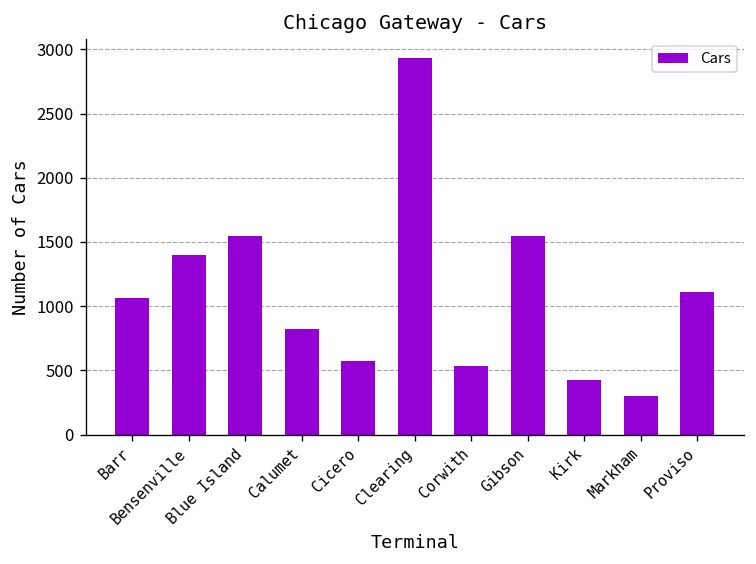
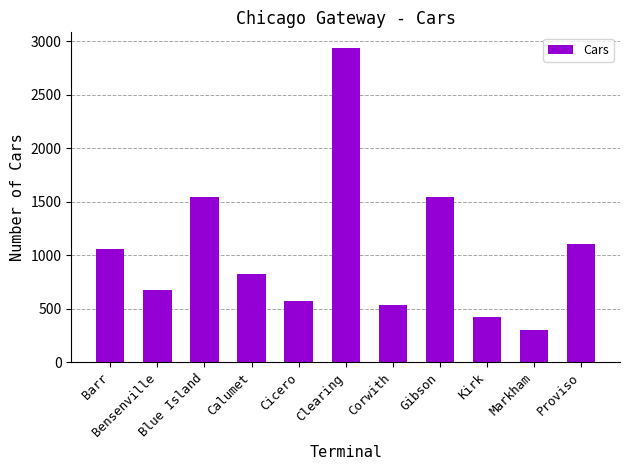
Bensenville: 1400 -> 670
